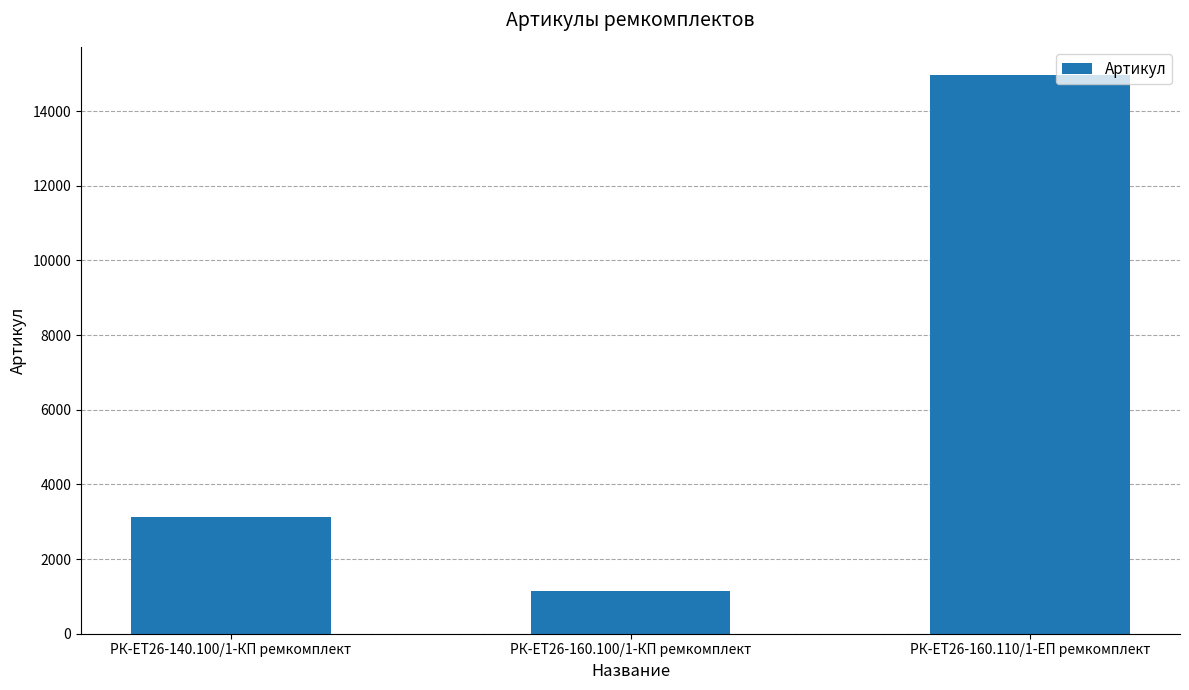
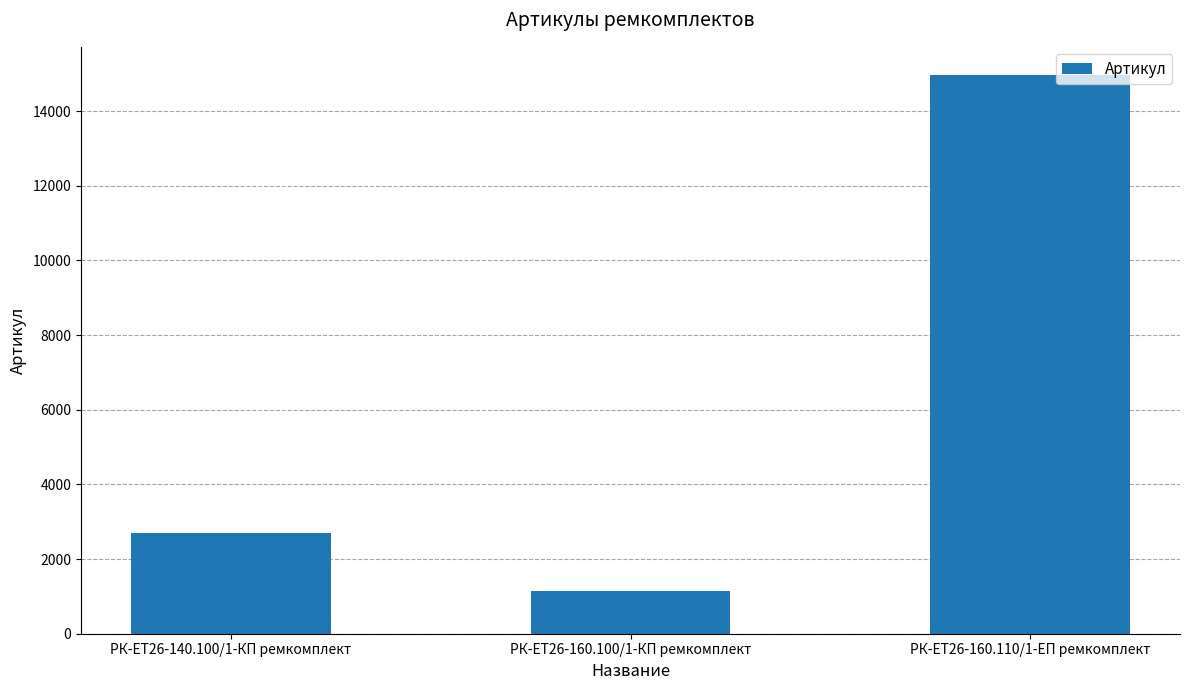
РК-ЕТ26-140.100/1-КП ремкомплект: 3100 -> 2700
